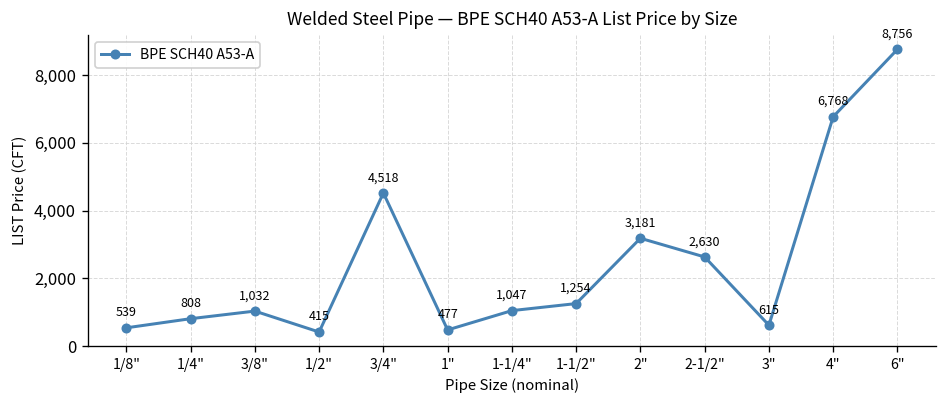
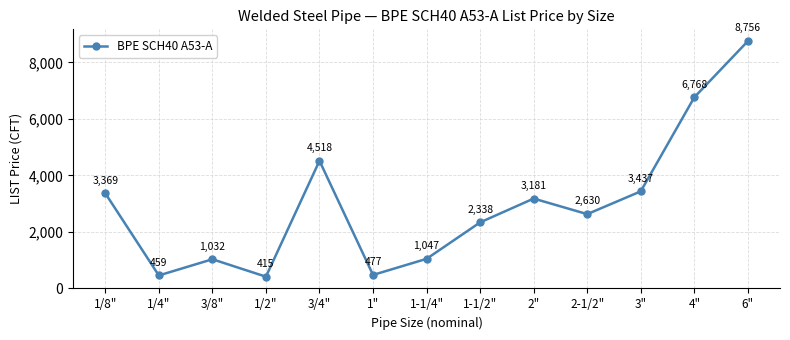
1/8": 539 -> 3,369
1/4": 808 -> 459
1-1/2": 1,254 -> 2,338
3": 615 -> 3,437
